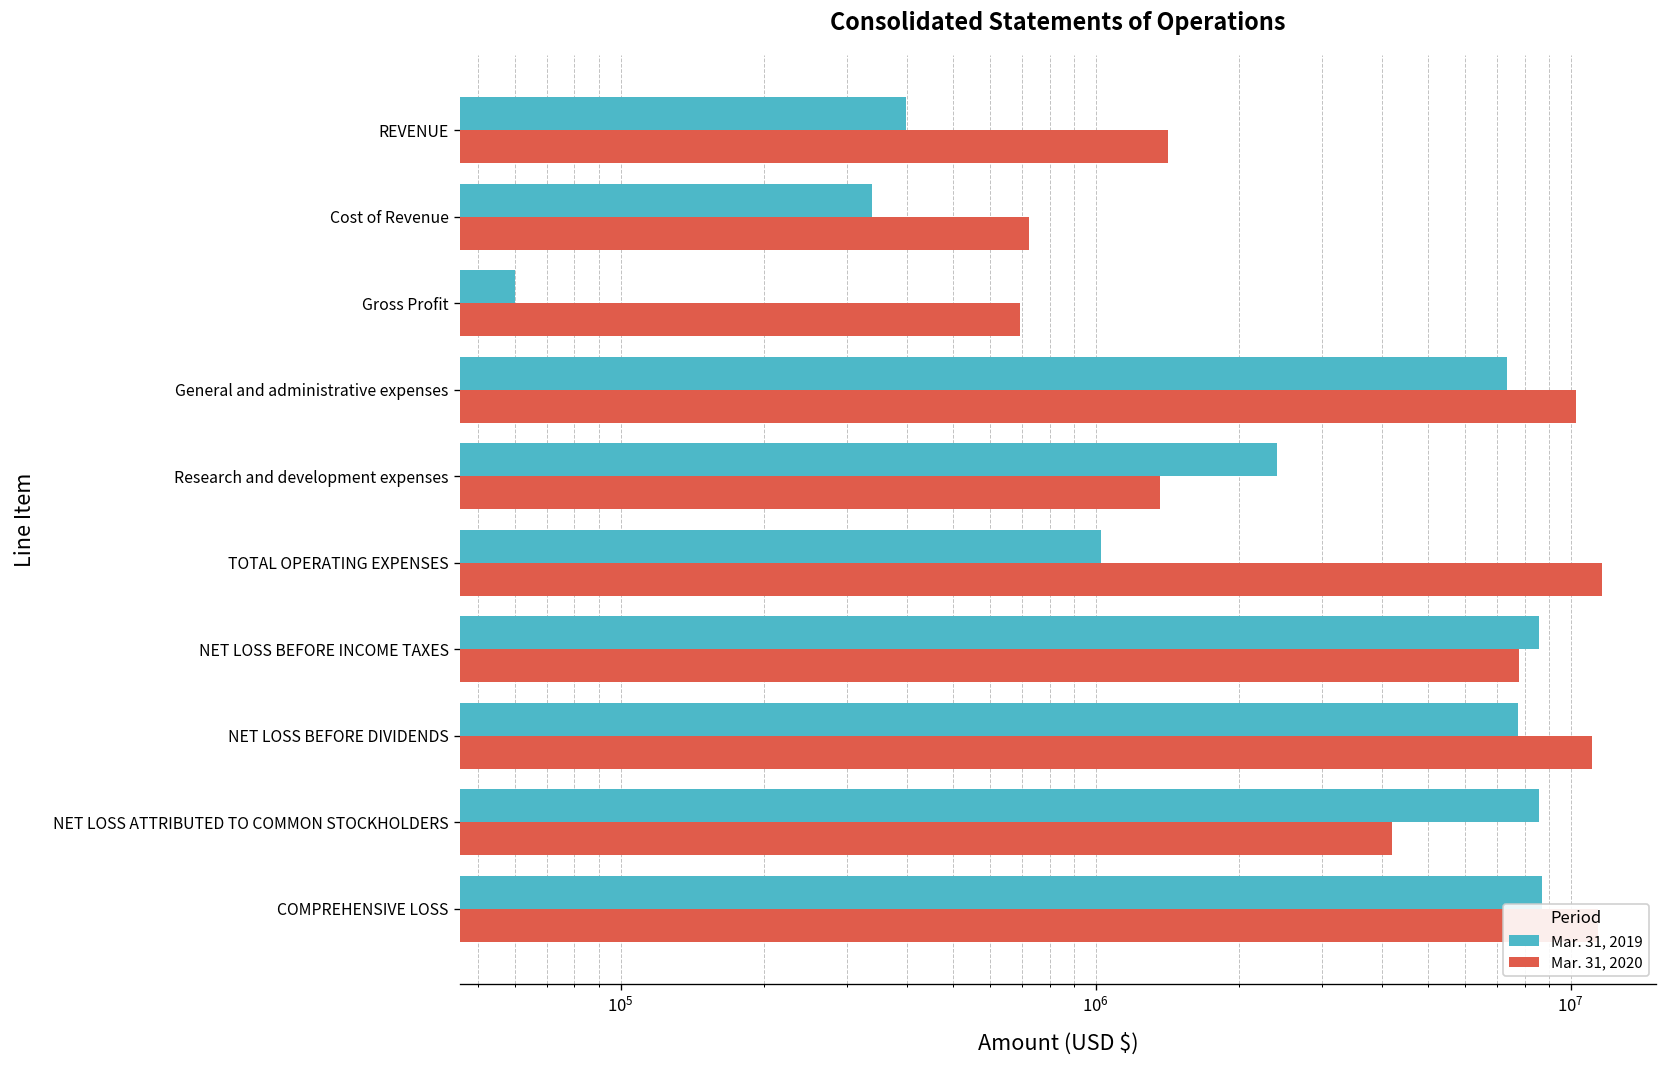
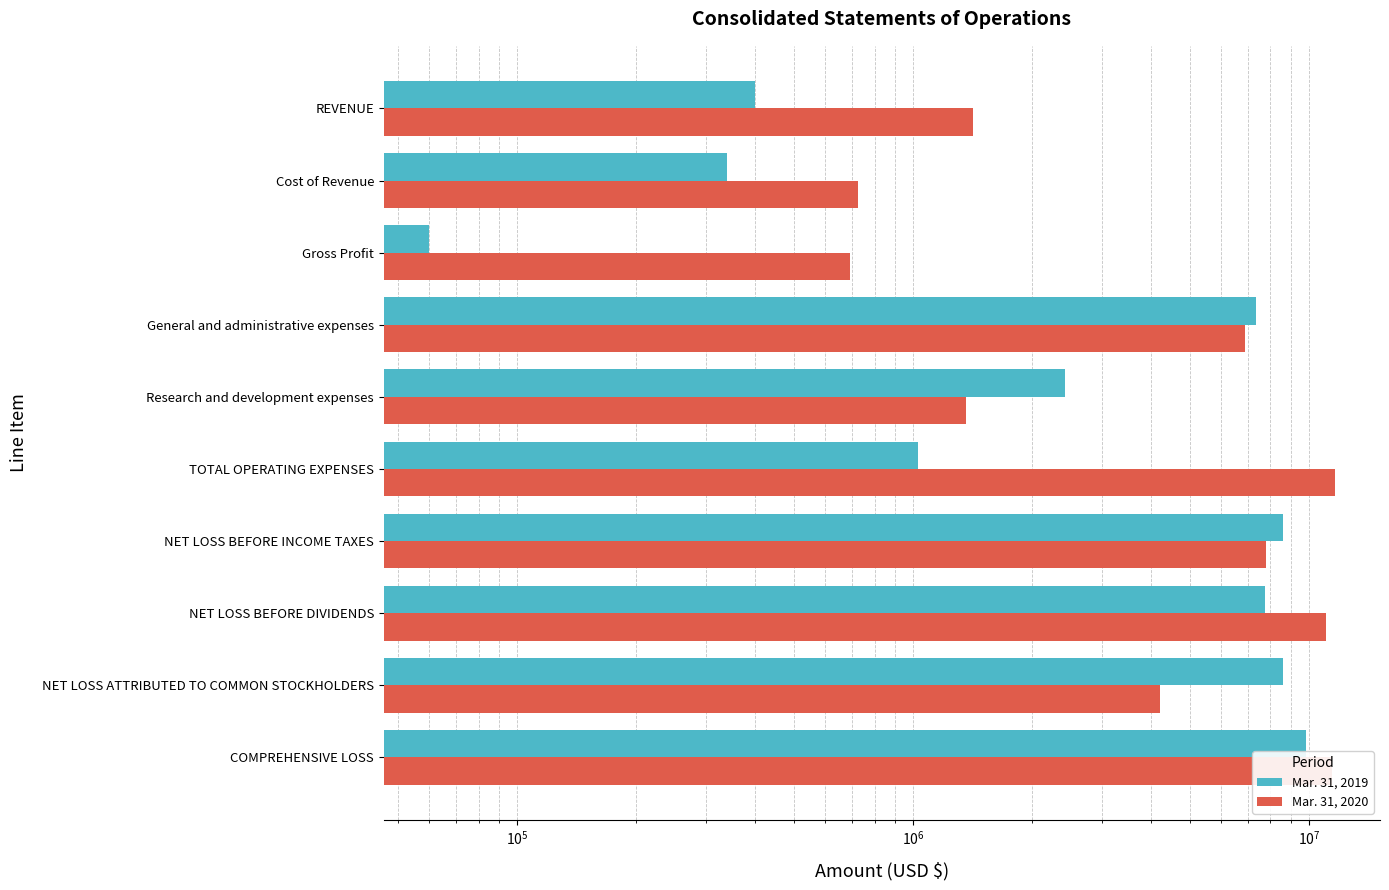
Mar. 31, 2020, General and administrative expenses: 10300000 -> 6900000
Mar. 31, 2019, COMPREHENSIVE LOSS: 8700000 -> 9800000
